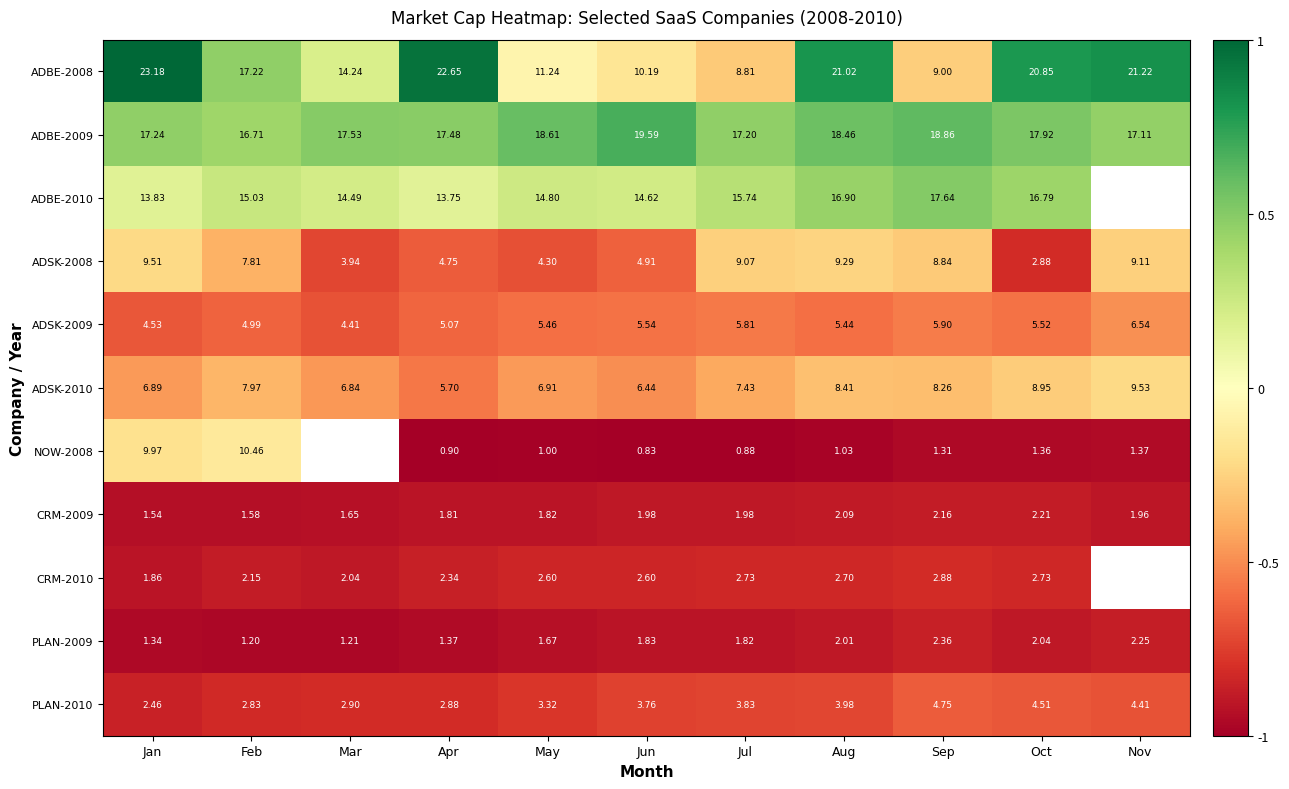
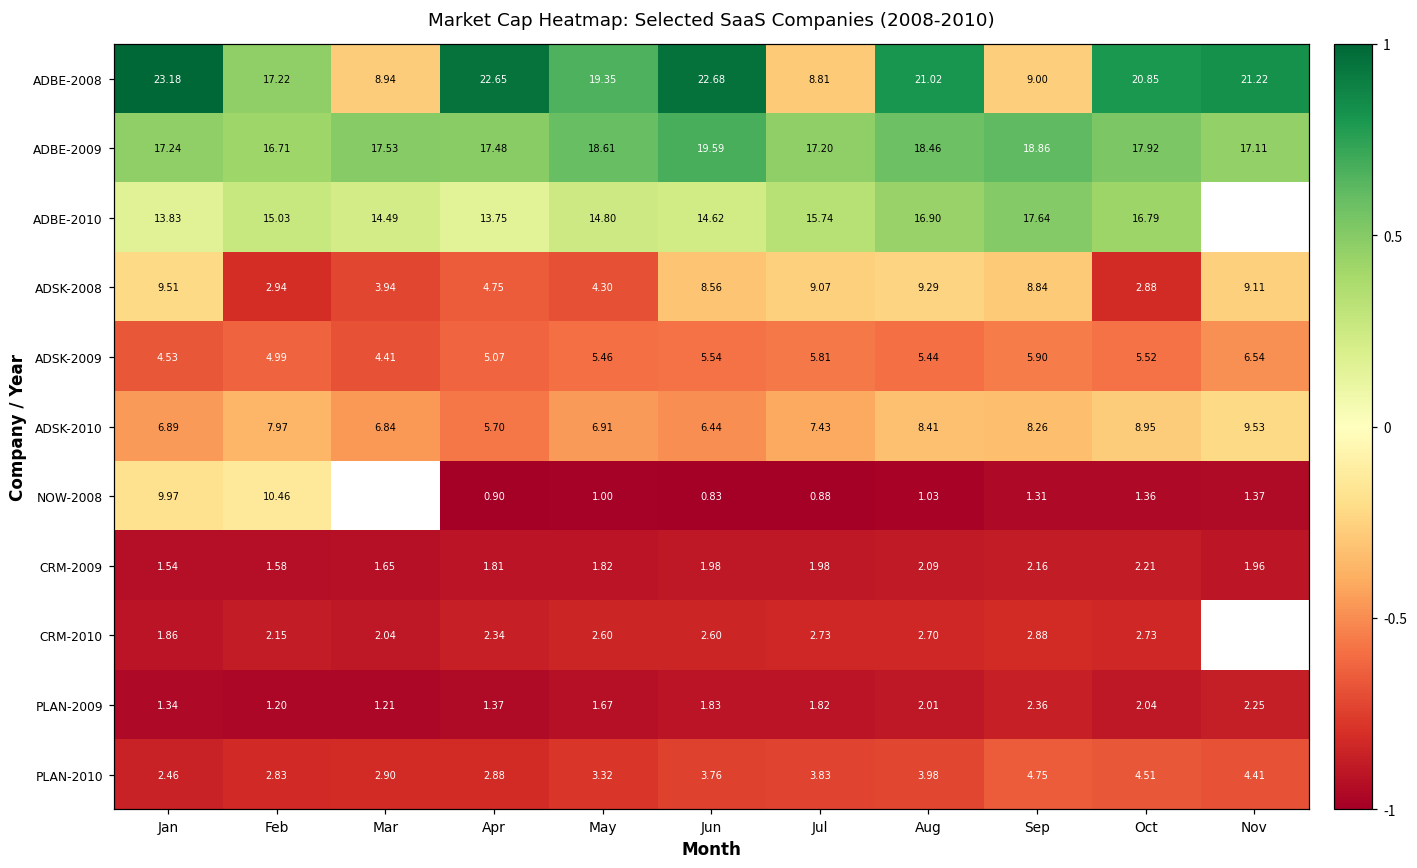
ADBE-2008, Mar: 14.24 -> 8.94
ADBE-2008, May: 11.24 -> 19.35
ADBE-2008, Jun: 10.19 -> 22.68
ADSK-2008, Feb: 7.81 -> 2.94
ADSK-2008, Jun: 4.91 -> 8.56
